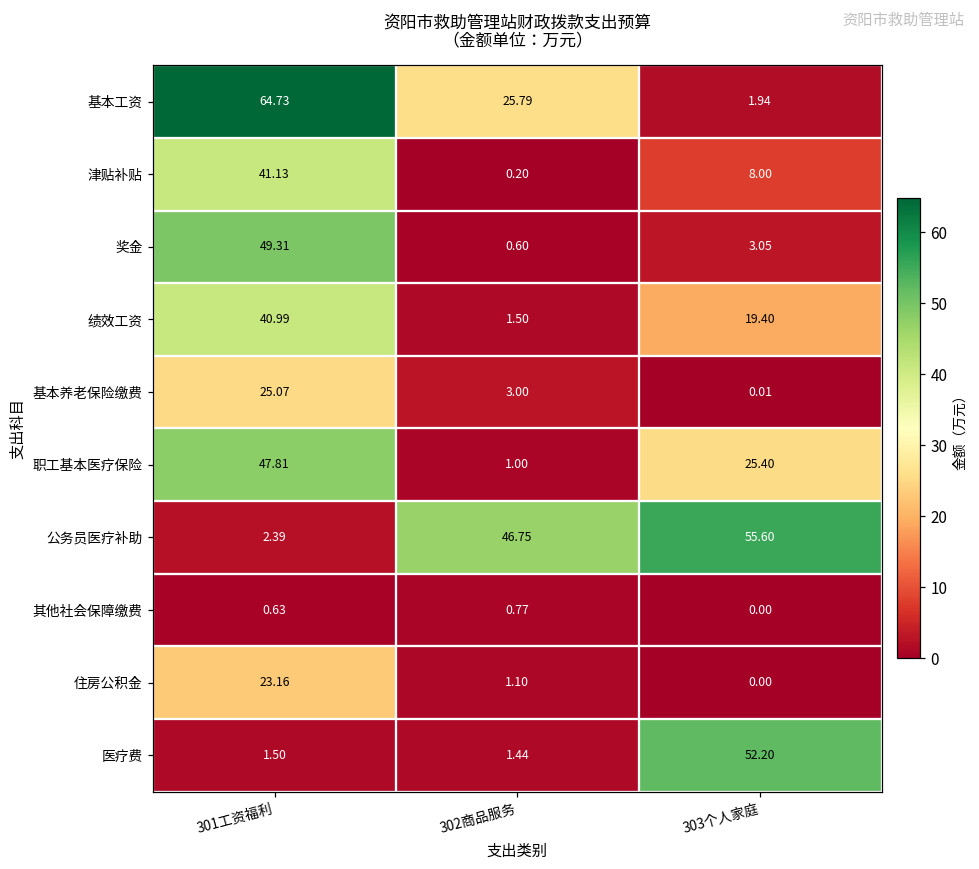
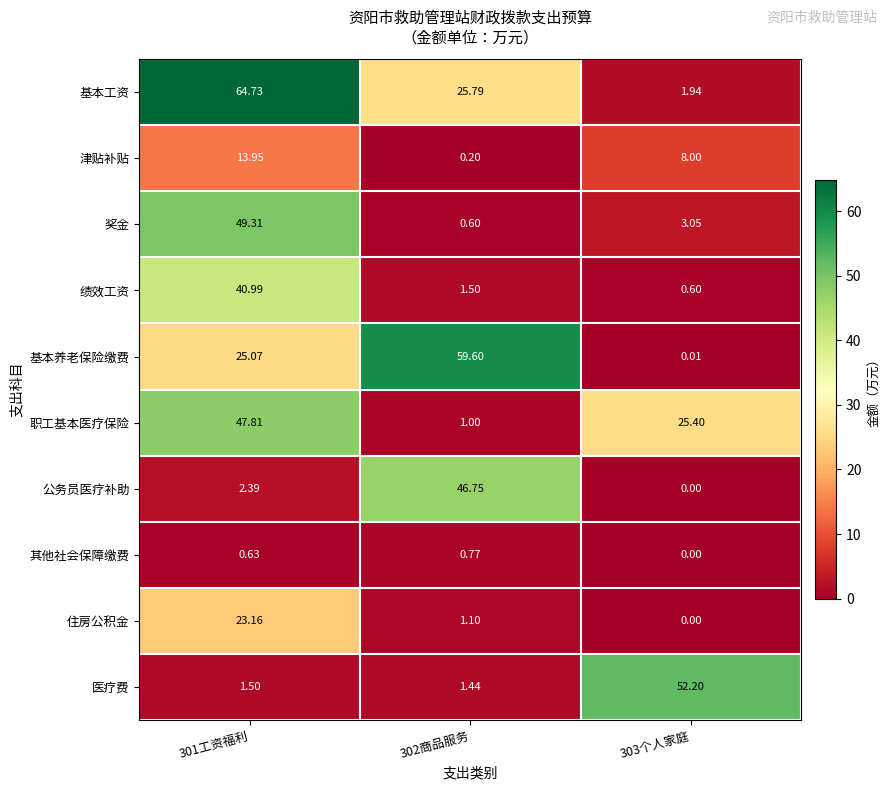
津贴补贴, 301工资福利: 41.13 -> 13.95
绩效工资, 303个人家庭: 19.40 -> 0.60
基本养老保险缴费, 302商品服务: 3.00 -> 59.60
公务员医疗补助, 303个人家庭: 55.60 -> 0.00
